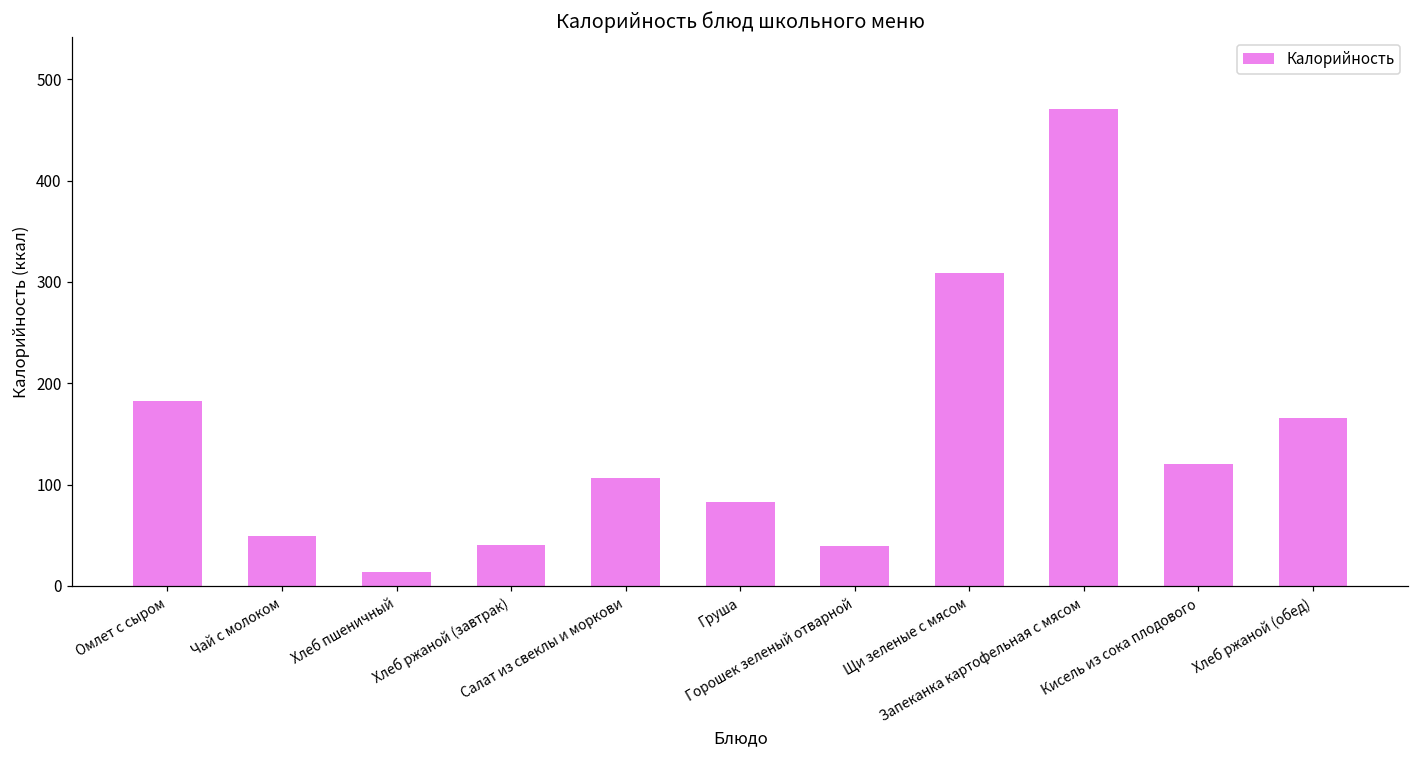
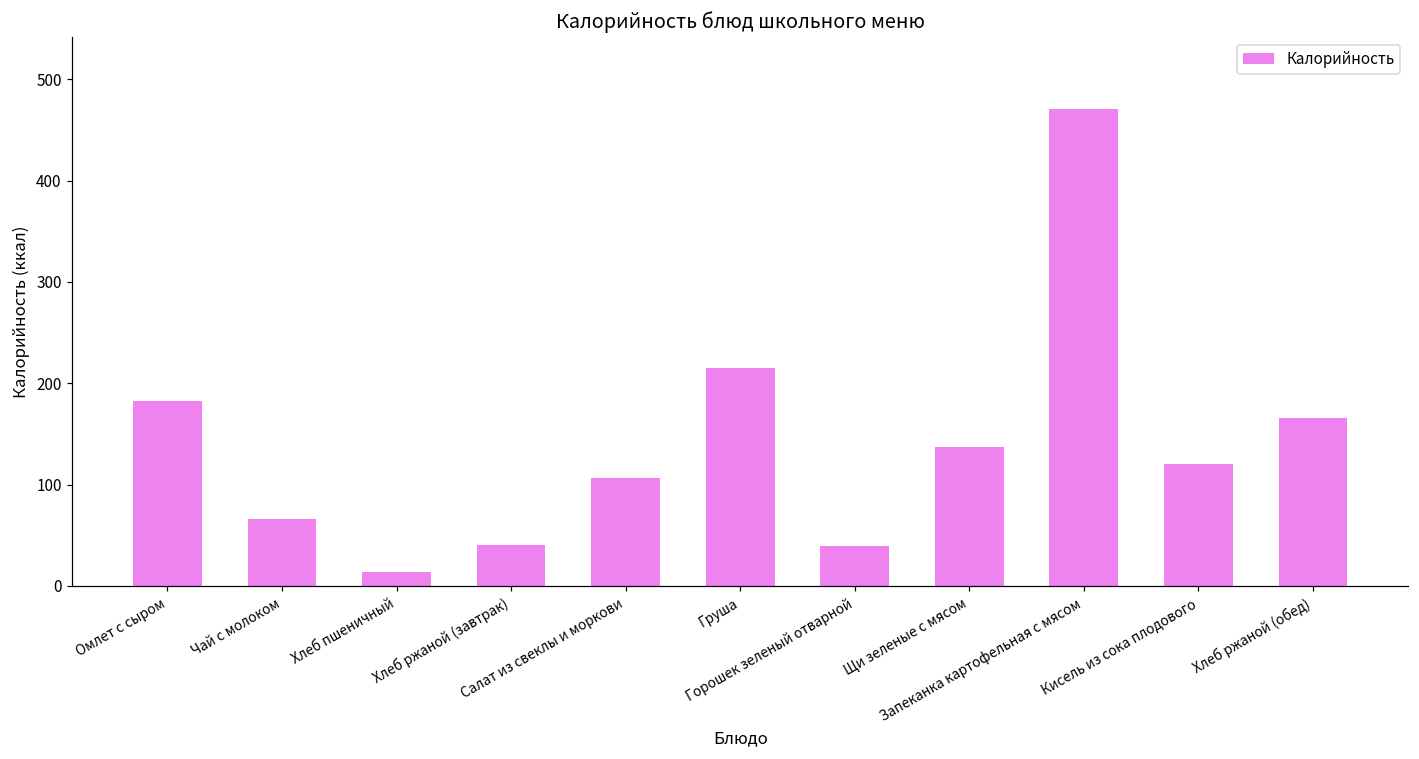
Чай с молоком: 50 -> 70
Груша: 80 -> 220
Щи зеленые с мясом: 310 -> 140
